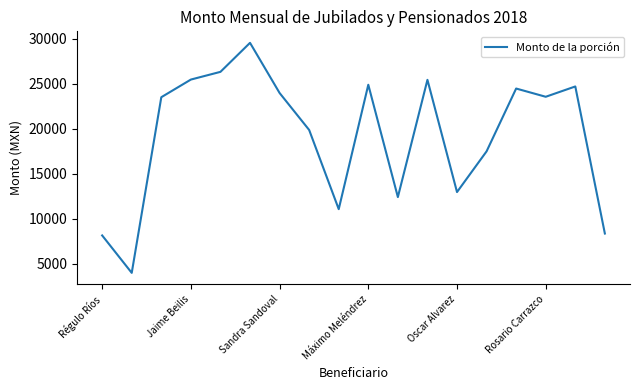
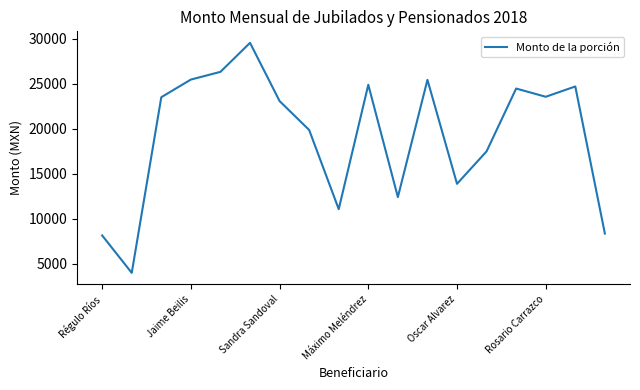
Sandra Sandoval: 24000 -> 23000
Oscar Alvarez: 13000 -> 14000
